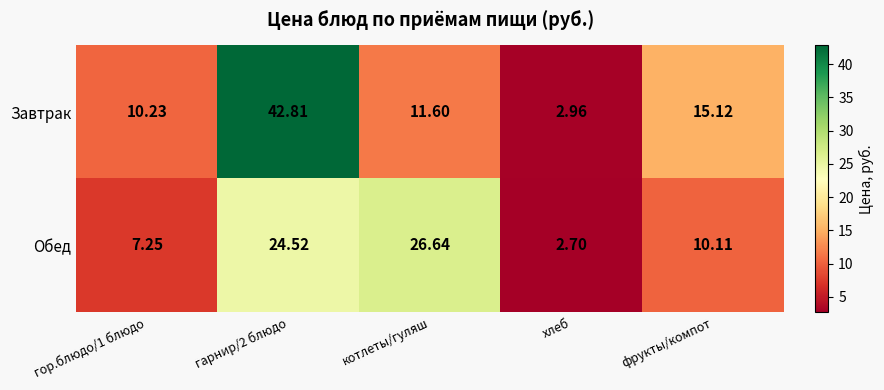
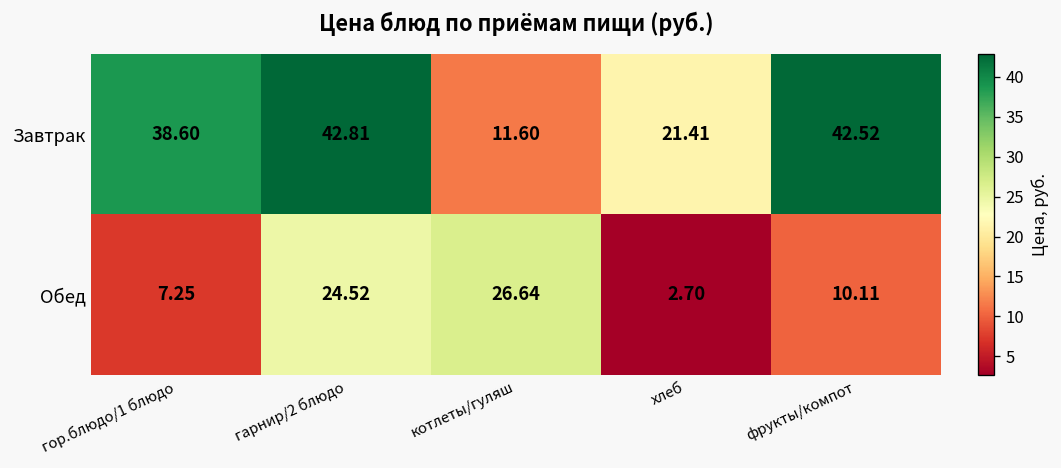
Завтрак, гор.блюдо/1 блюдо: 10.23 -> 38.60
Завтрак, хлеб: 2.96 -> 21.41
Завтрак, фрукты/компот: 15.12 -> 42.52
